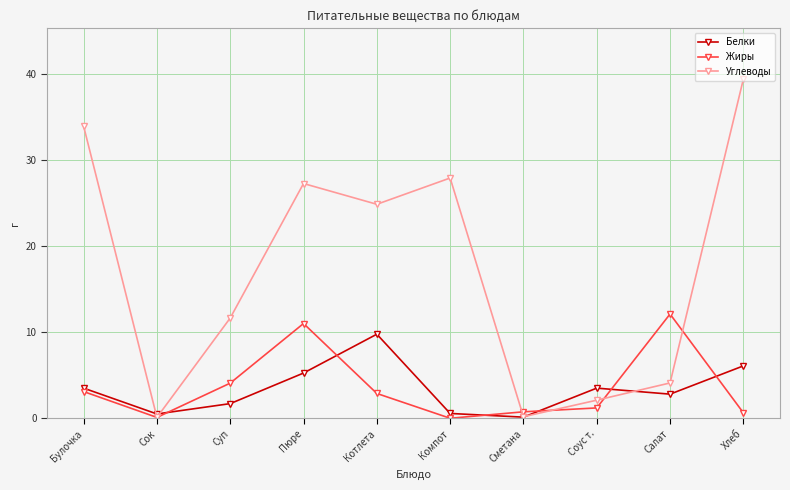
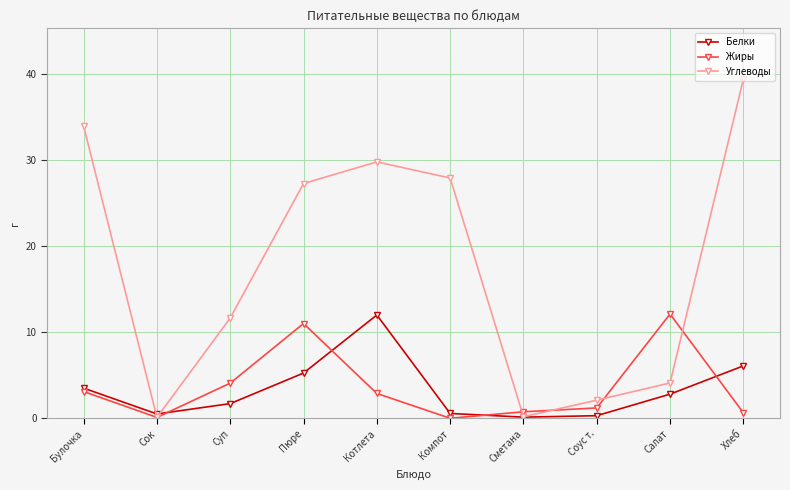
Белки, Котлета: 10 -> 12
Углеводы, Котлета: 25 -> 30
Белки, Соус т.: 4 -> 0
